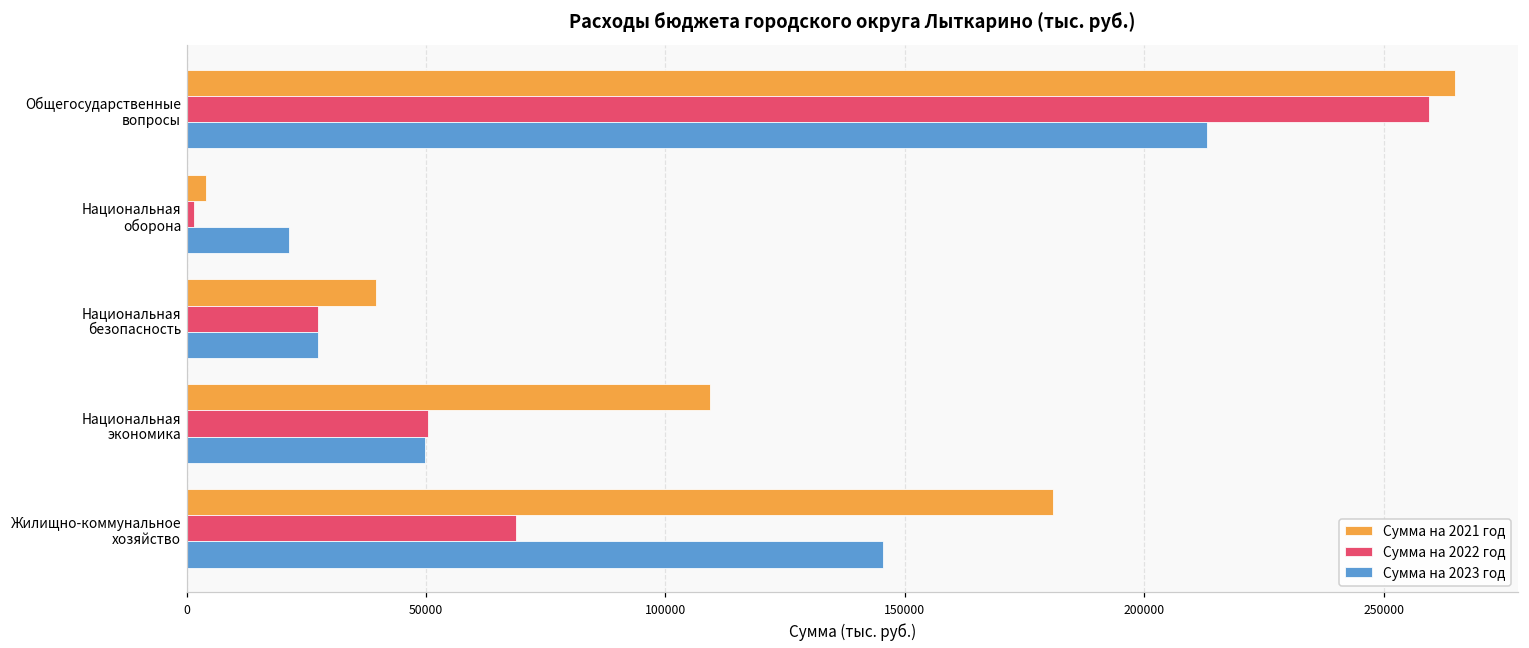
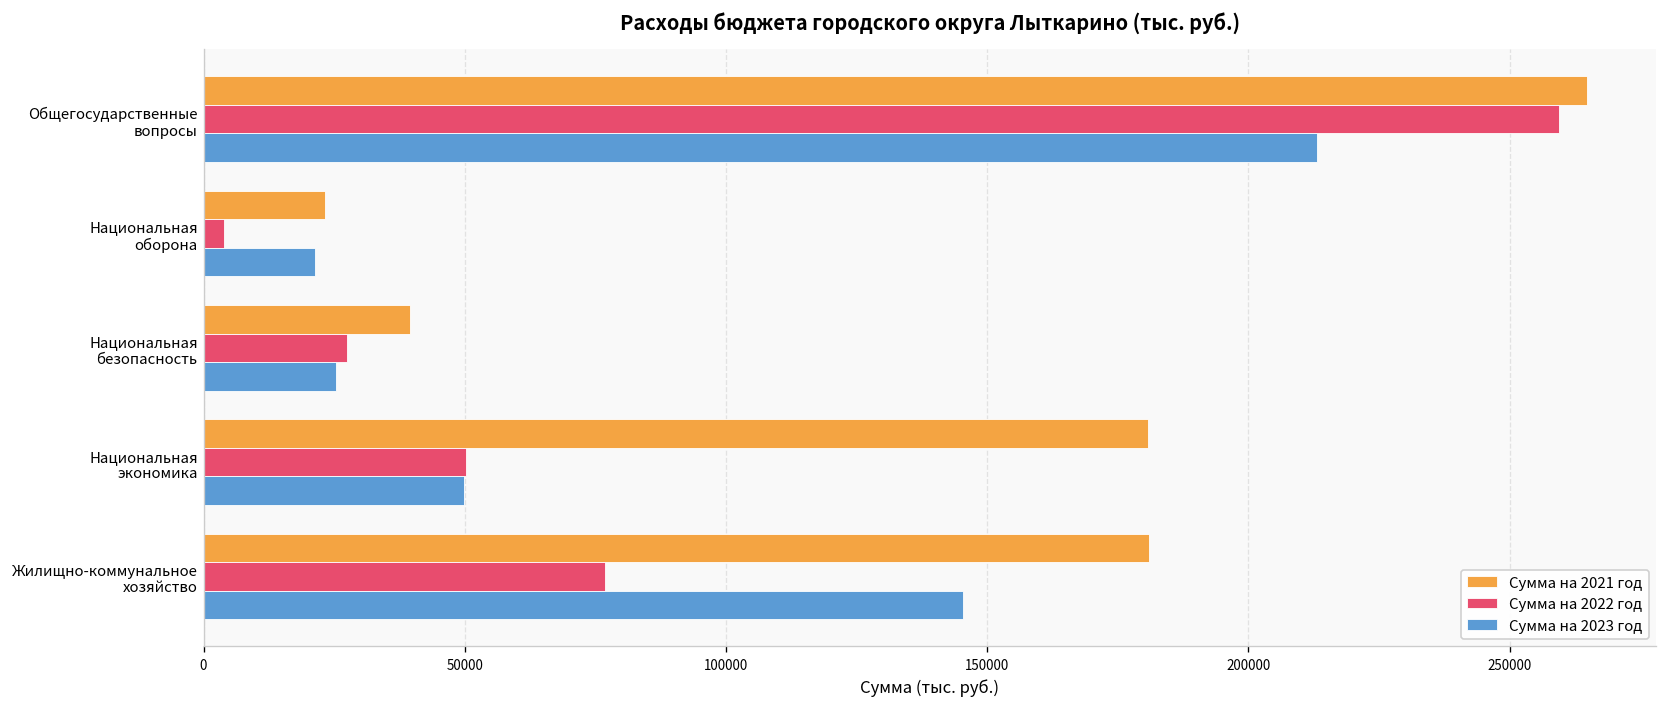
Сумма на 2021 год, Национальная оборона: 4000 -> 23000
Сумма на 2022 год, Национальная оборона: 2000 -> 4000
Сумма на 2023 год, Национальная безопасность: 27000 -> 25000
Сумма на 2021 год, Национальная экономика: 109000 -> 181000
Сумма на 2022 год, Жилищно-коммунальное хозяйство: 69000 -> 77000
